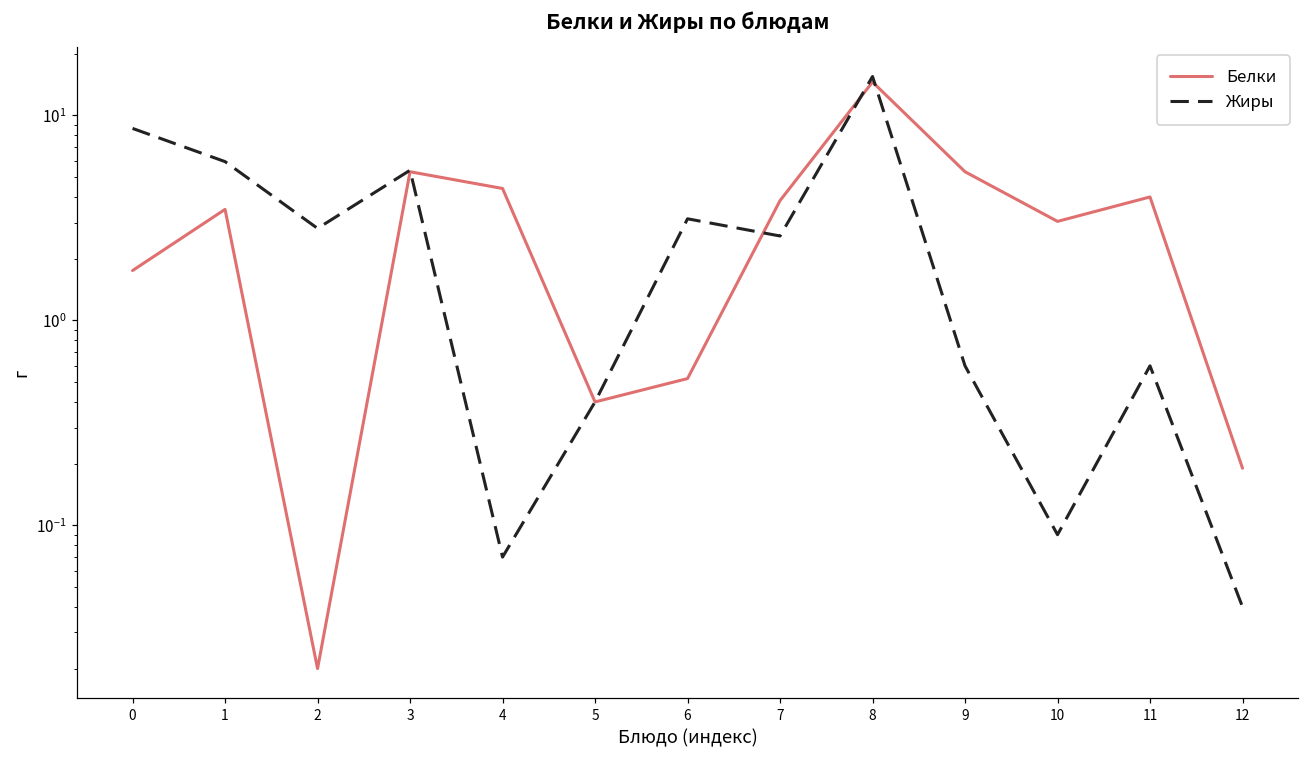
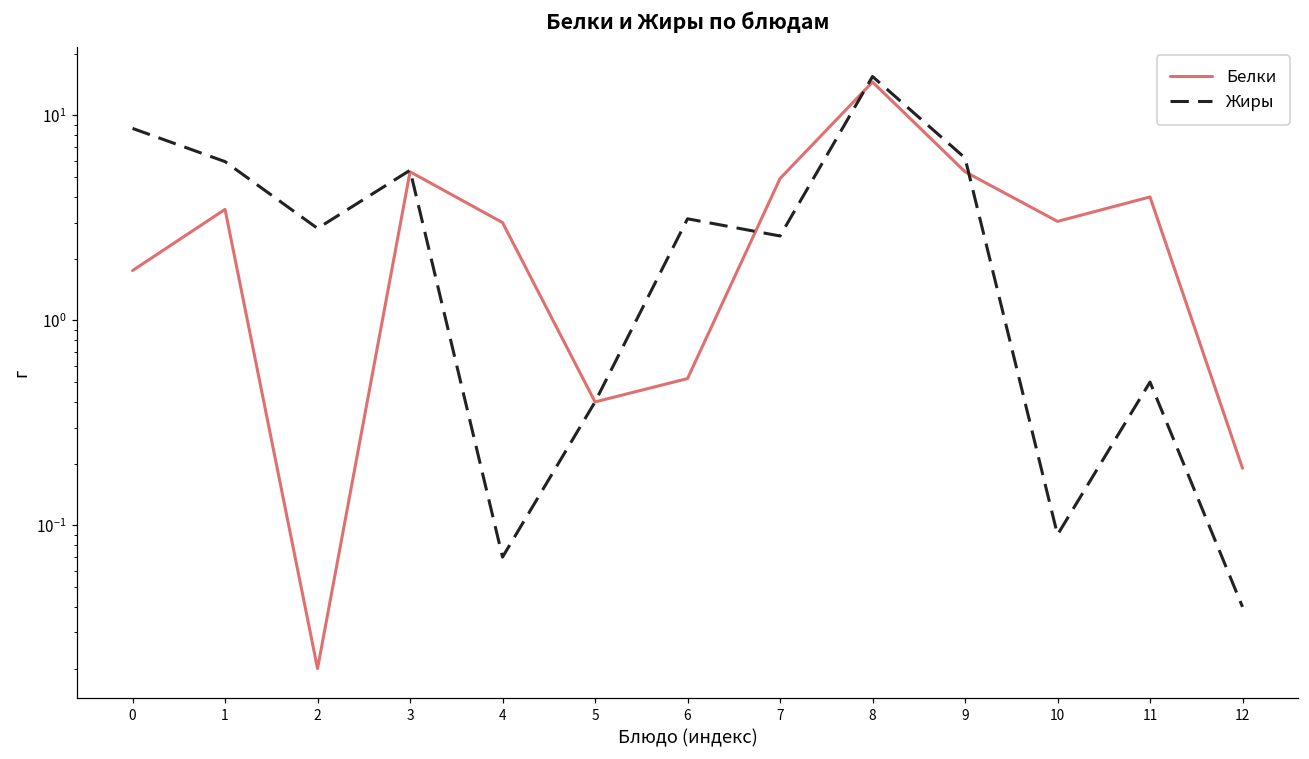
Белки, 4: 4.4 -> 3.0
Белки, 7: 3.8 -> 4.9
Жиры, 9: 0.6 -> 6.2
Жиры, 11: 0.6 -> 0.5
